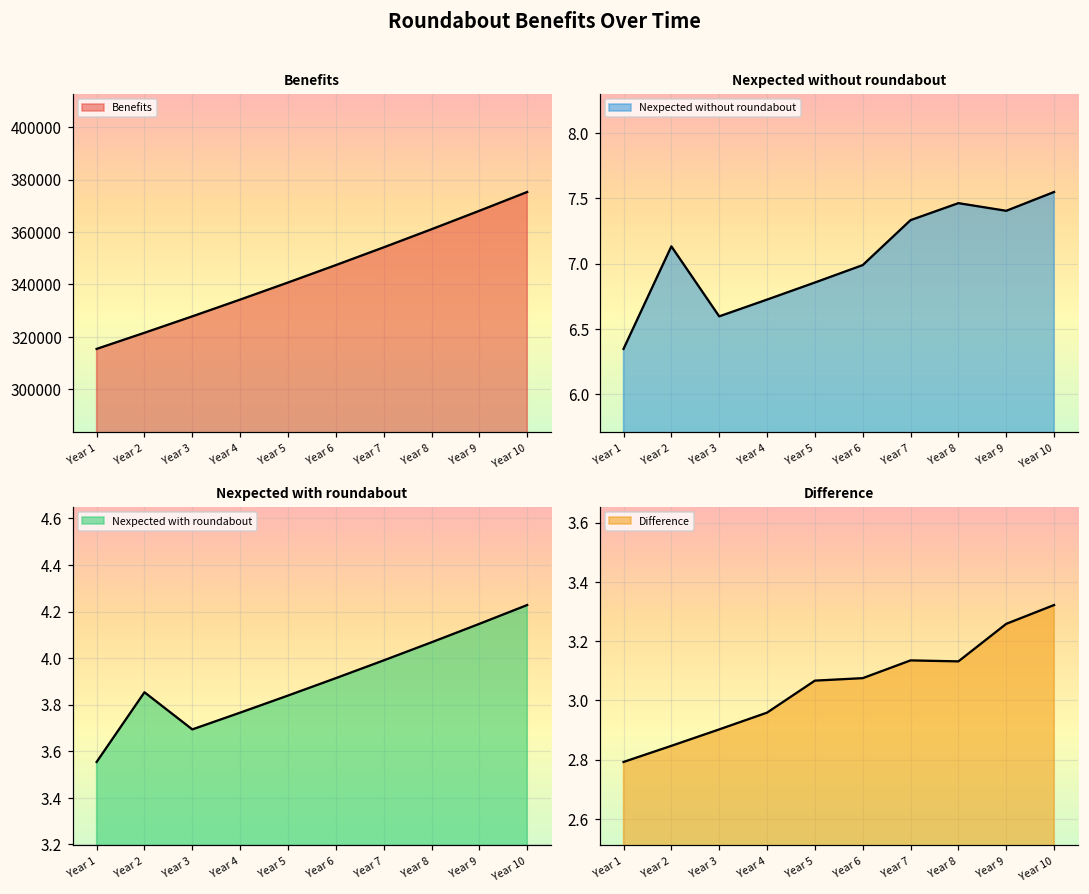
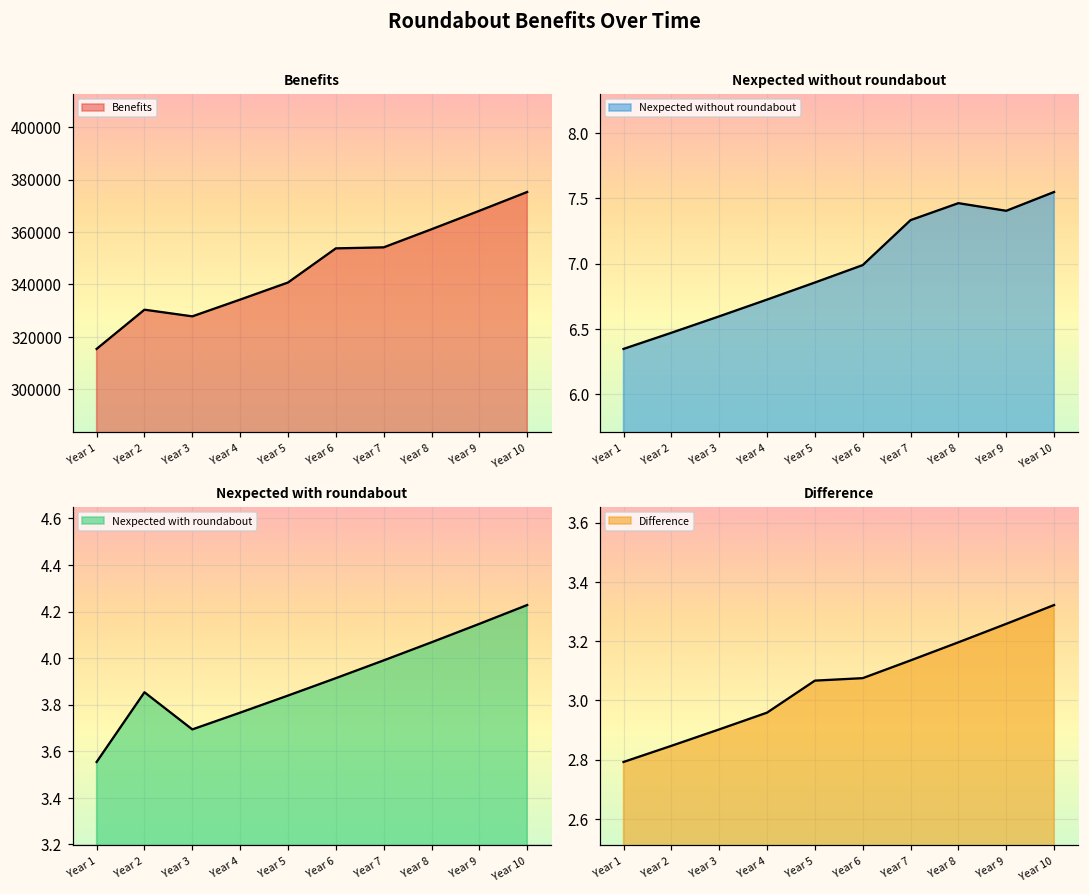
Benefits, Year 2: 322000 -> 330000
Benefits, Year 6: 347000 -> 354000
Nexpected without roundabout, Year 2: 7.13 -> 6.47
Difference, Year 8: 3.13 -> 3.20
